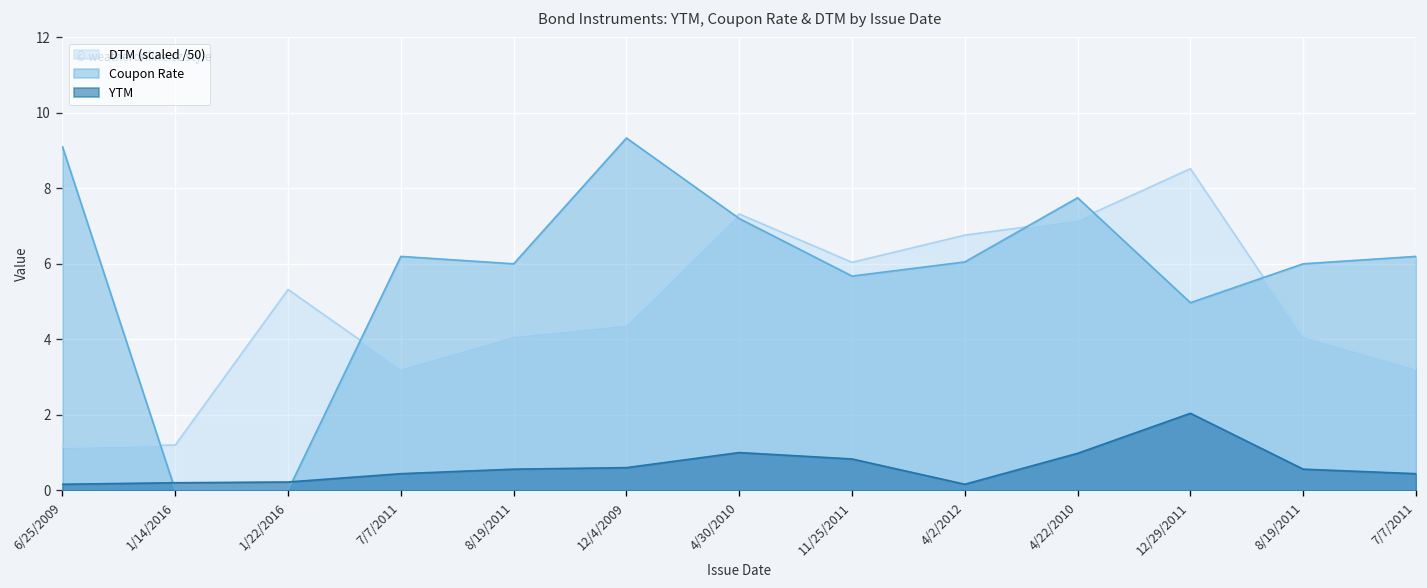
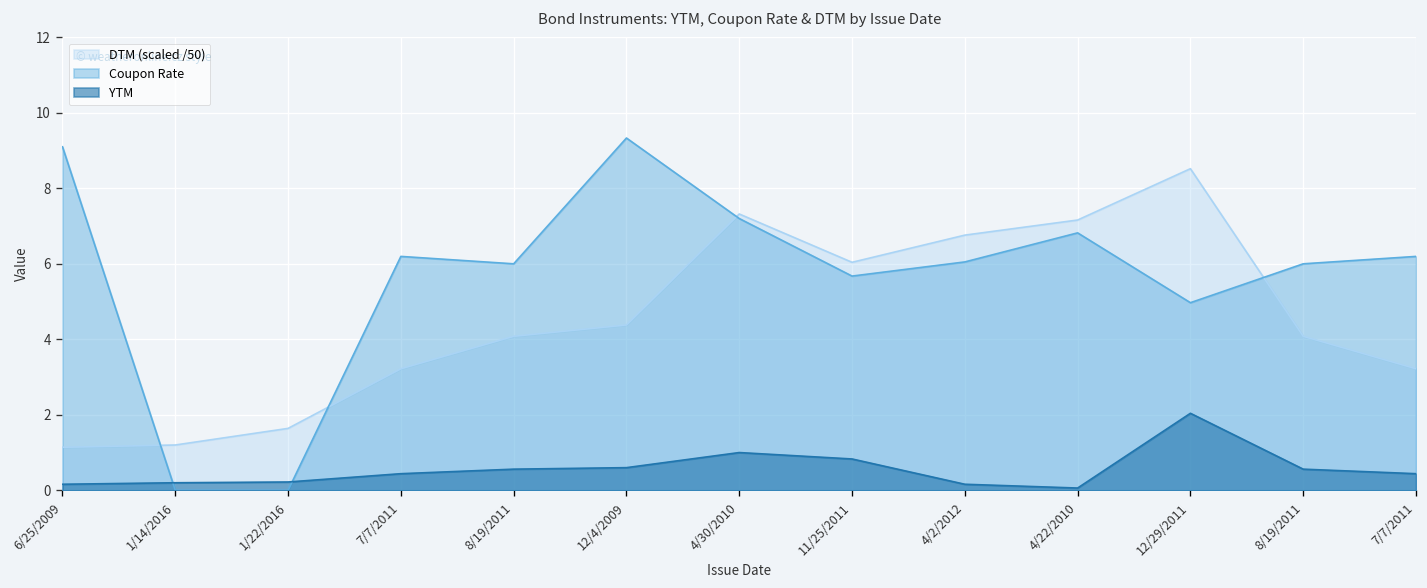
DTM (scaled /50), 1/22/2016: 5.3 -> 1.6
Coupon Rate, 4/22/2010: 7.8 -> 6.8
YTM, 4/22/2010: 1.0 -> 0.1
